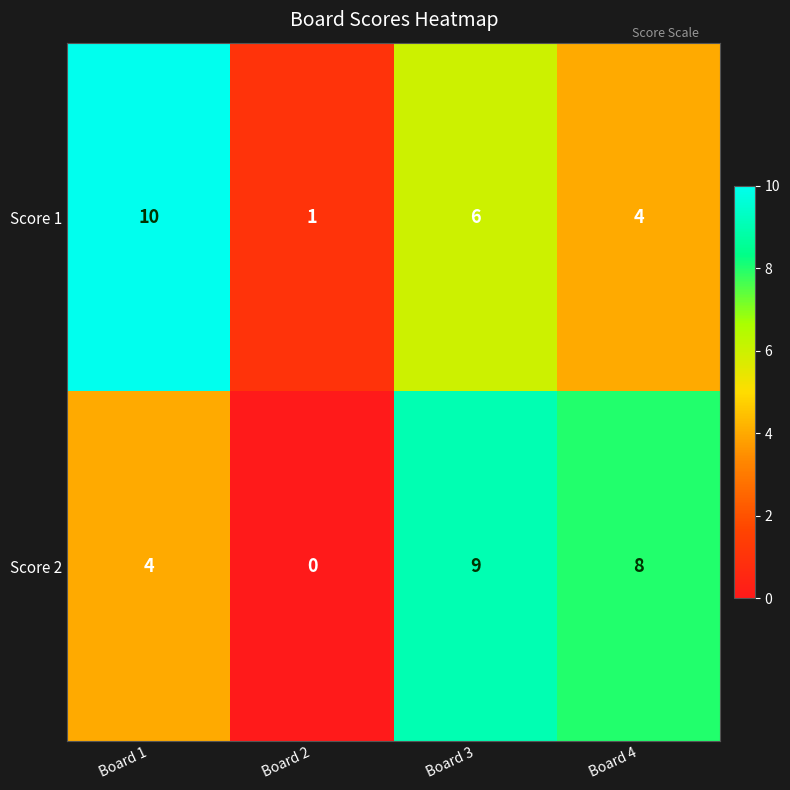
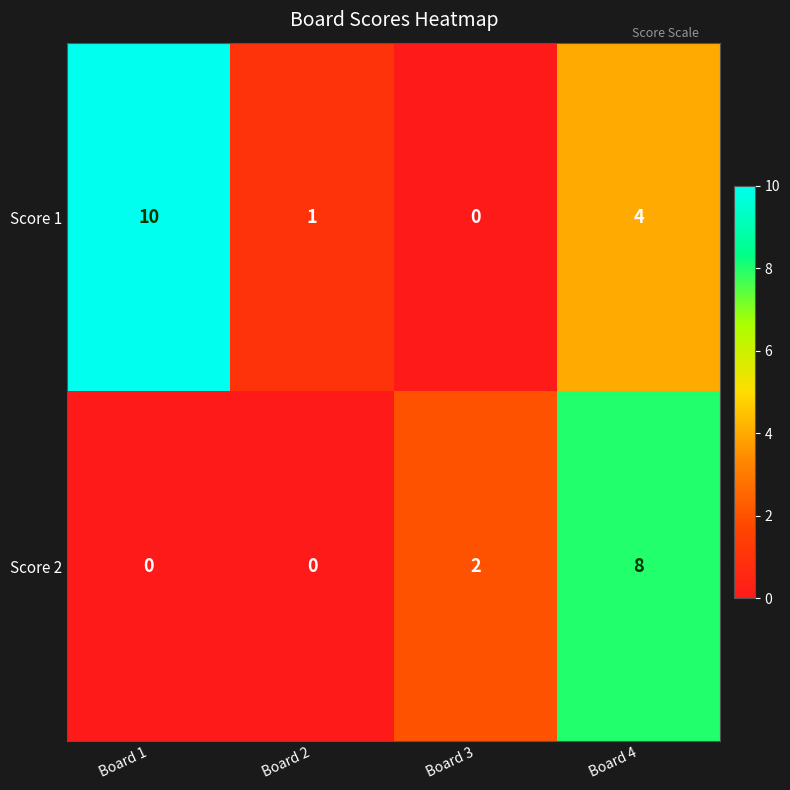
Score 1, Board 3: 6 -> 0
Score 2, Board 1: 4 -> 0
Score 2, Board 3: 9 -> 2
